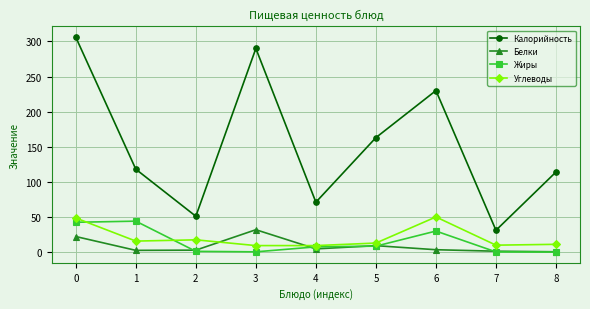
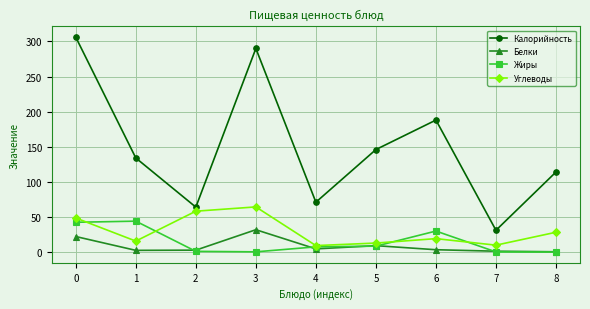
Калорийность, 1: 120 -> 130
Калорийность, 2: 50 -> 60
Углеводы, 2: 20 -> 60
Углеводы, 3: 10 -> 60
Калорийность, 5: 160 -> 150
Калорийность, 6: 230 -> 190
Углеводы, 6: 50 -> 20
Углеводы, 8: 10 -> 30
